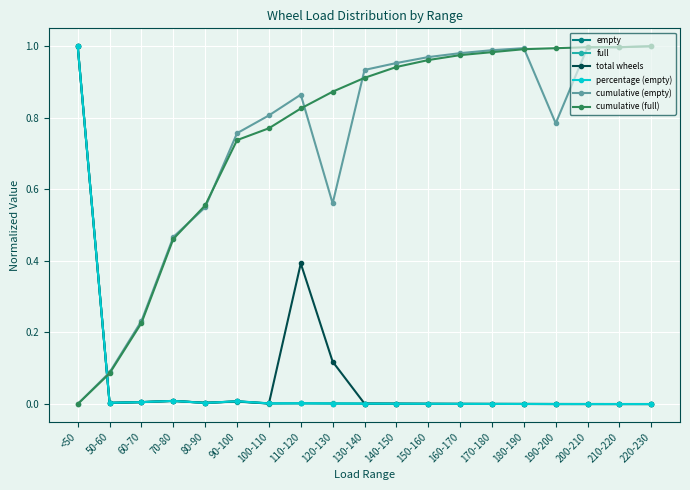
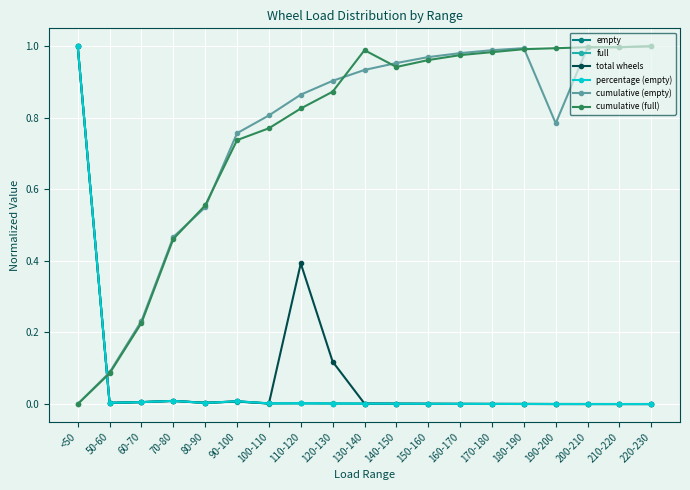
cumulative (empty), 120-130: 0.56 -> 0.90
cumulative (full), 130-140: 0.91 -> 0.99
